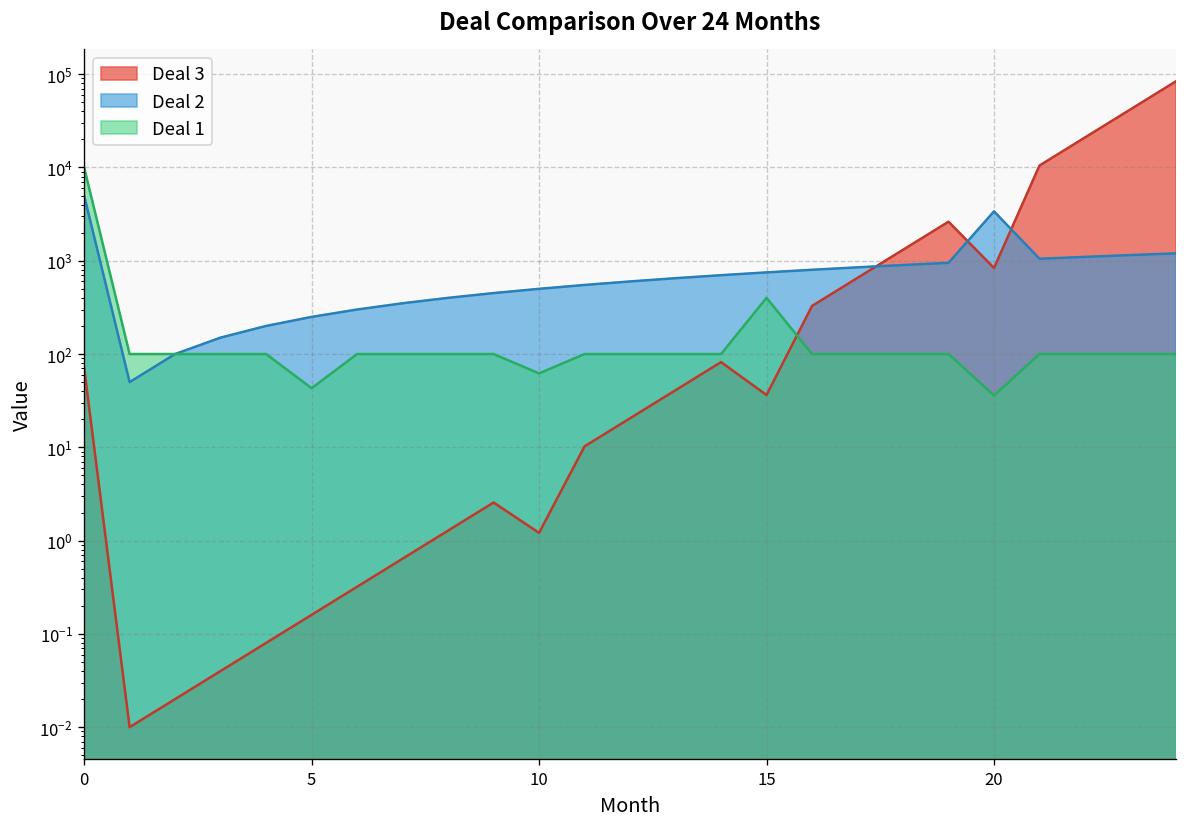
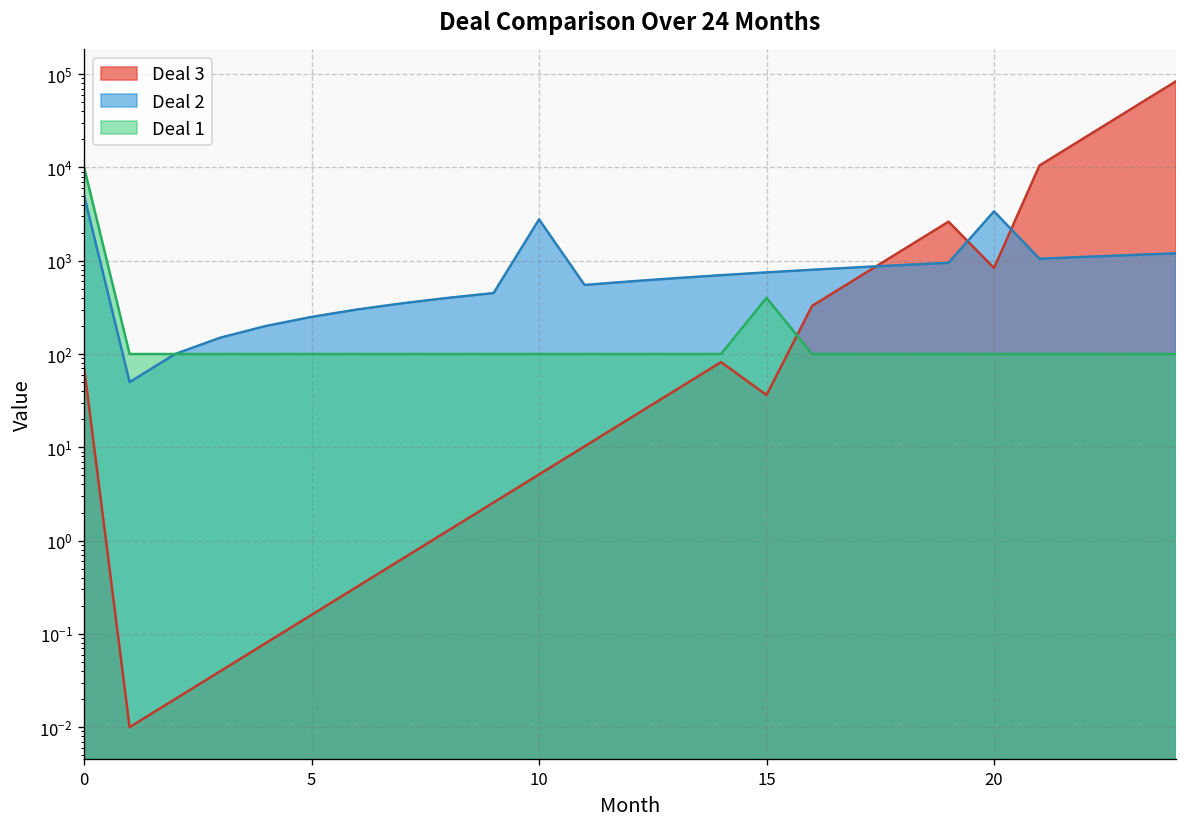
Deal 1, 5: 40 -> 100
Deal 3, 10: 1.2 -> 5
Deal 2, 10: 500 -> 2800
Deal 1, 10: 60 -> 100
Deal 1, 20: 40 -> 100
